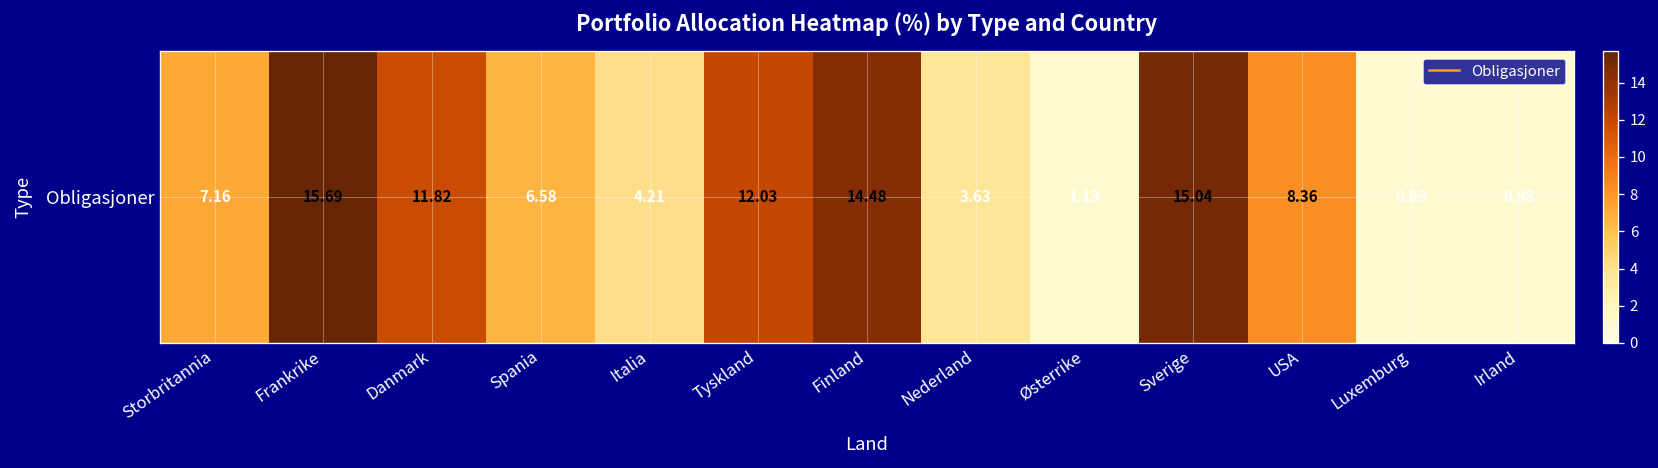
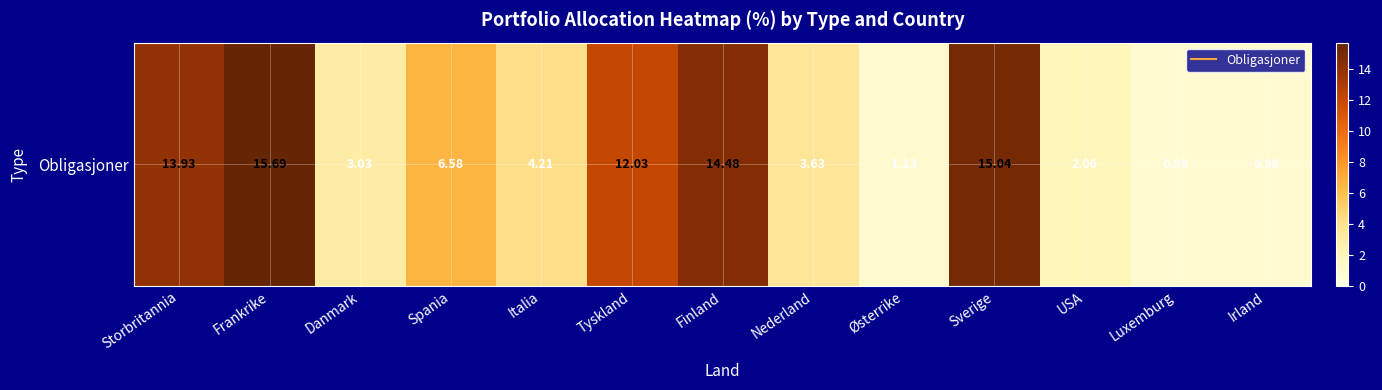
Obligasjoner, Storbritannia: 7.16 -> 13.93
Obligasjoner, Danmark: 11.82 -> 3.03
Obligasjoner, USA: 8.36 -> 2.06
